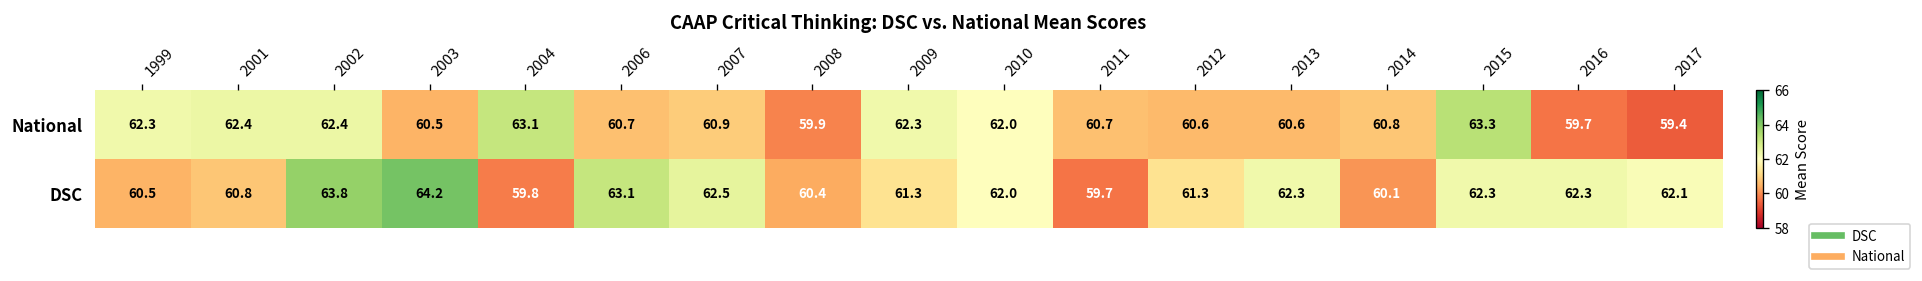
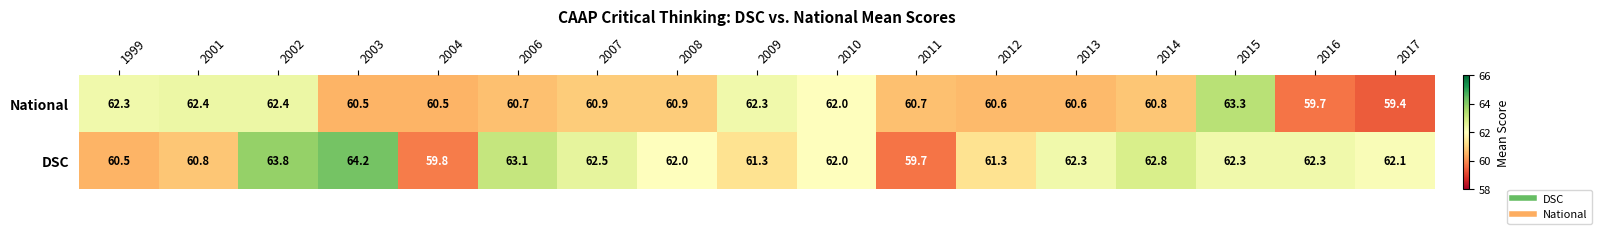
National, 2004: 63.1 -> 60.5
National, 2008: 59.9 -> 60.9
DSC, 2008: 60.4 -> 62.0
DSC, 2014: 60.1 -> 62.8
